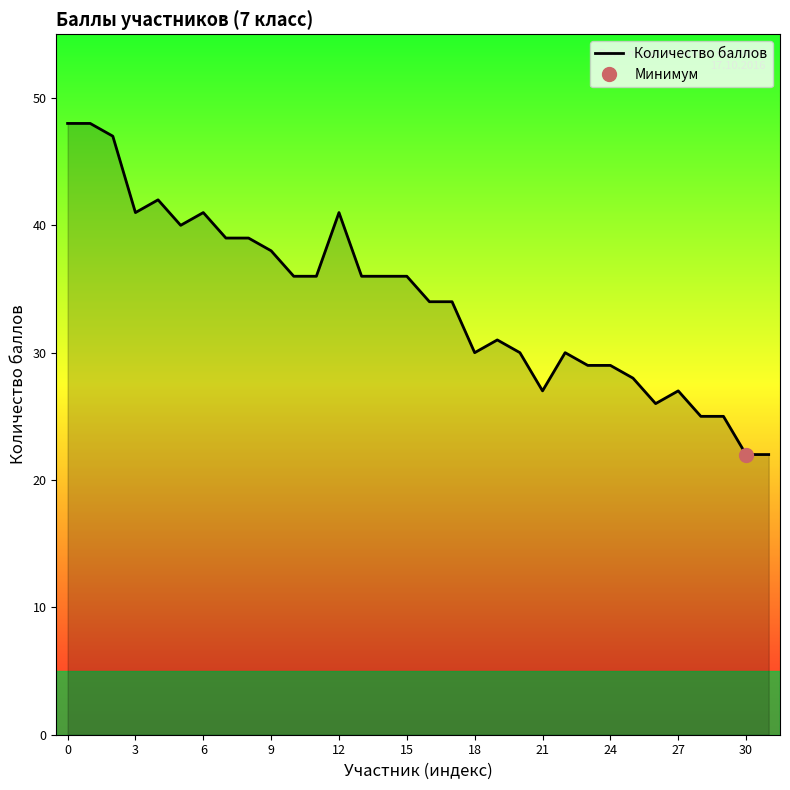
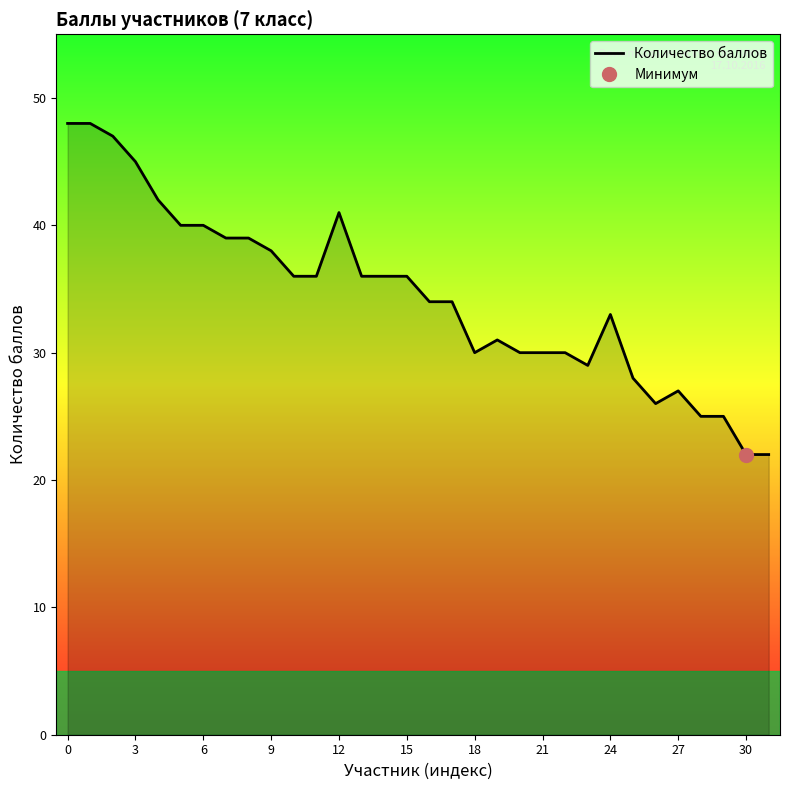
Количество баллов, 3: 41 -> 45
Количество баллов, 6: 41 -> 40
Количество баллов, 21: 27 -> 30
Количество баллов, 24: 29 -> 33
